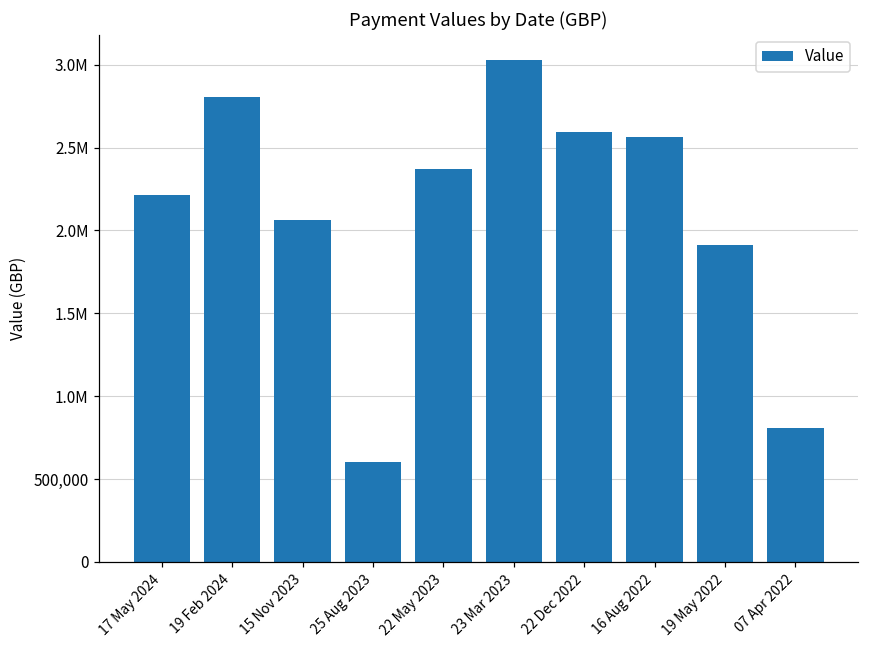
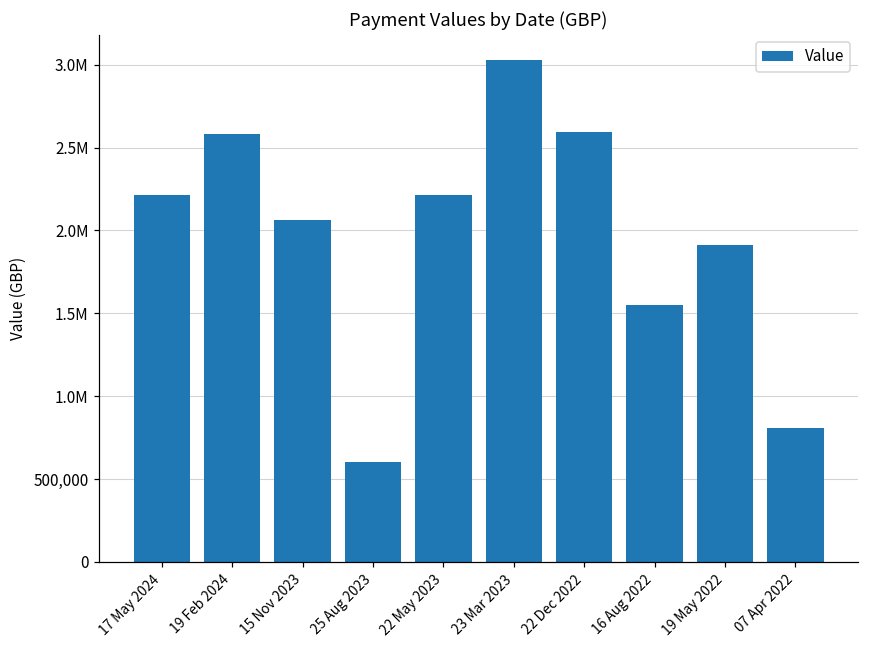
19 Feb 2024: 2,810,000 -> 2,580,000
22 May 2023: 2,370,000 -> 2,210,000
16 Aug 2022: 2,560,000 -> 1,550,000
